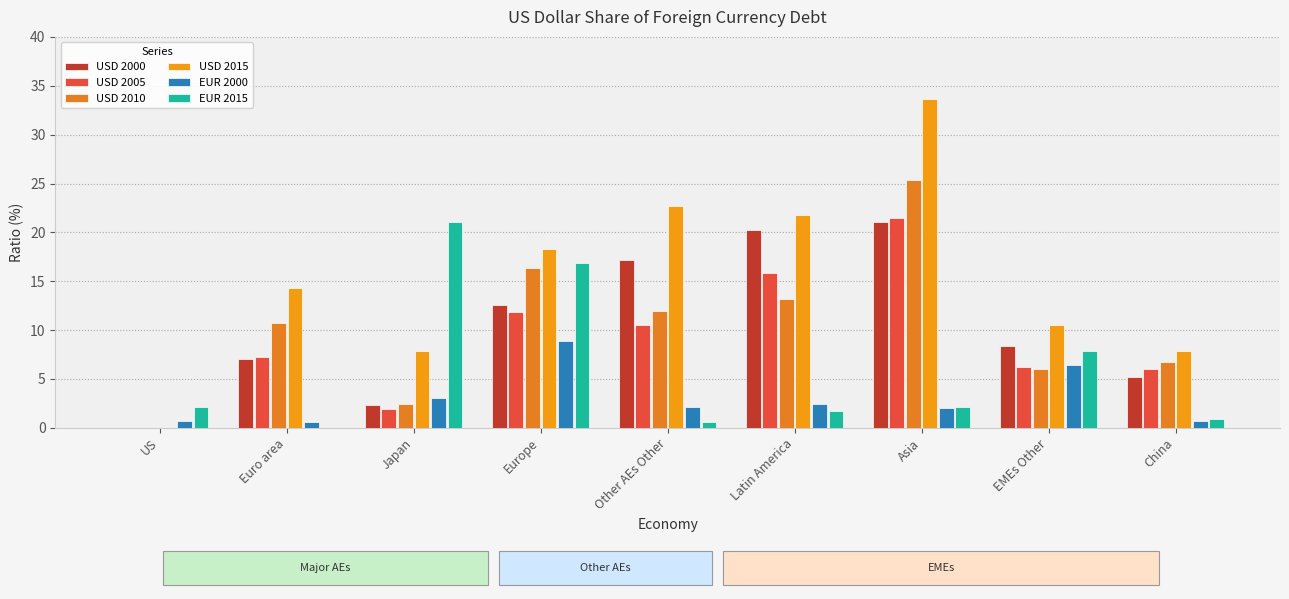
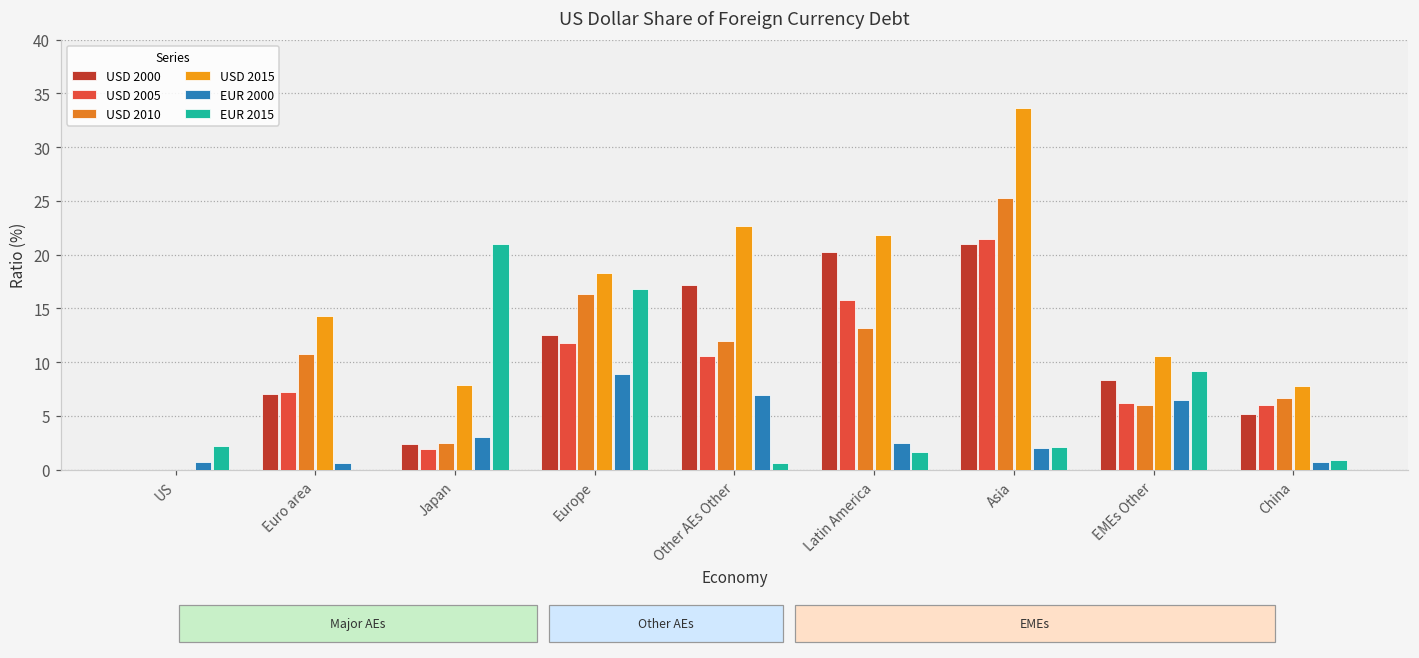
EUR 2000, Other AEs Other: 2 -> 7
EUR 2015, EMEs Other: 8 -> 9
